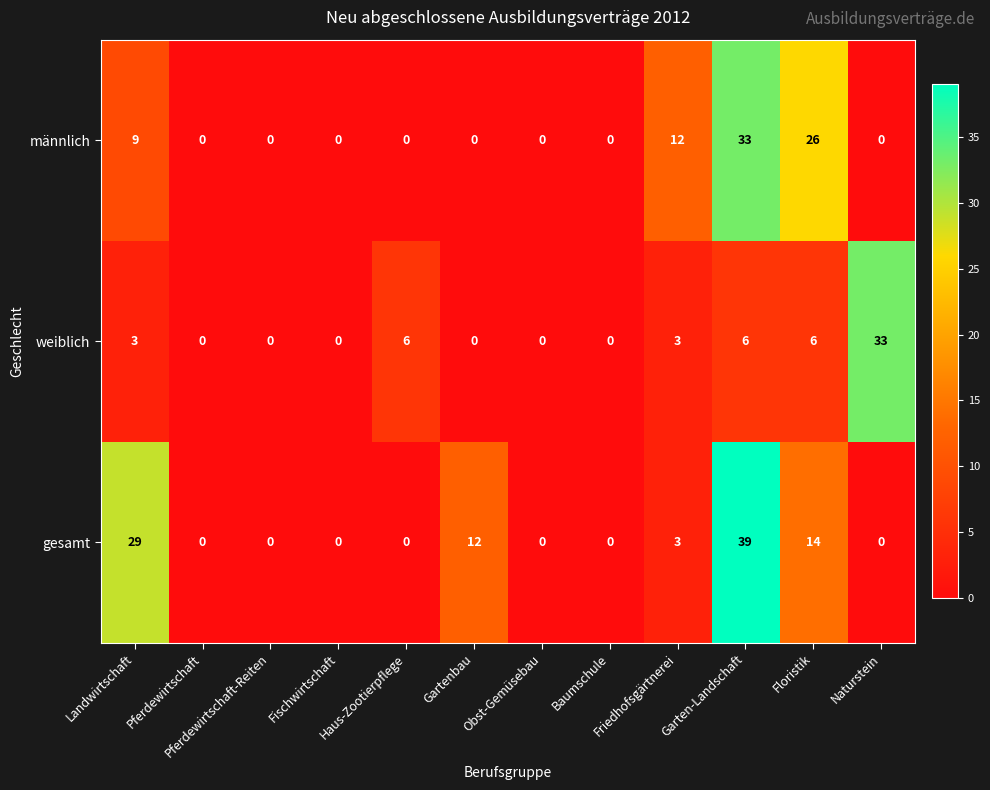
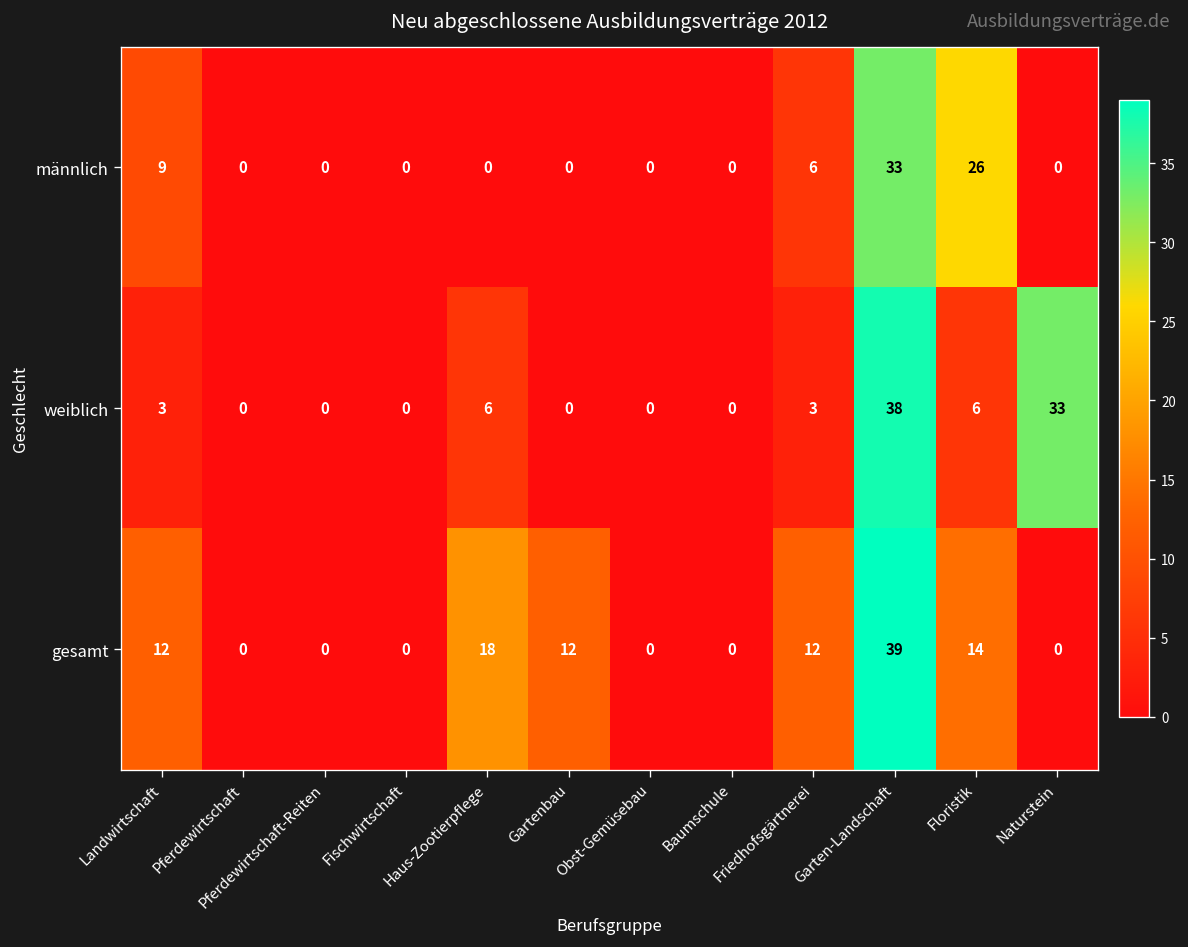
männlich, Friedhofsgärtnerei: 12 -> 6
weiblich, Garten-Landschaft: 6 -> 38
gesamt, Landwirtschaft: 29 -> 12
gesamt, Haus-Zootierpflege: 0 -> 18
gesamt, Friedhofsgärtnerei: 3 -> 12
